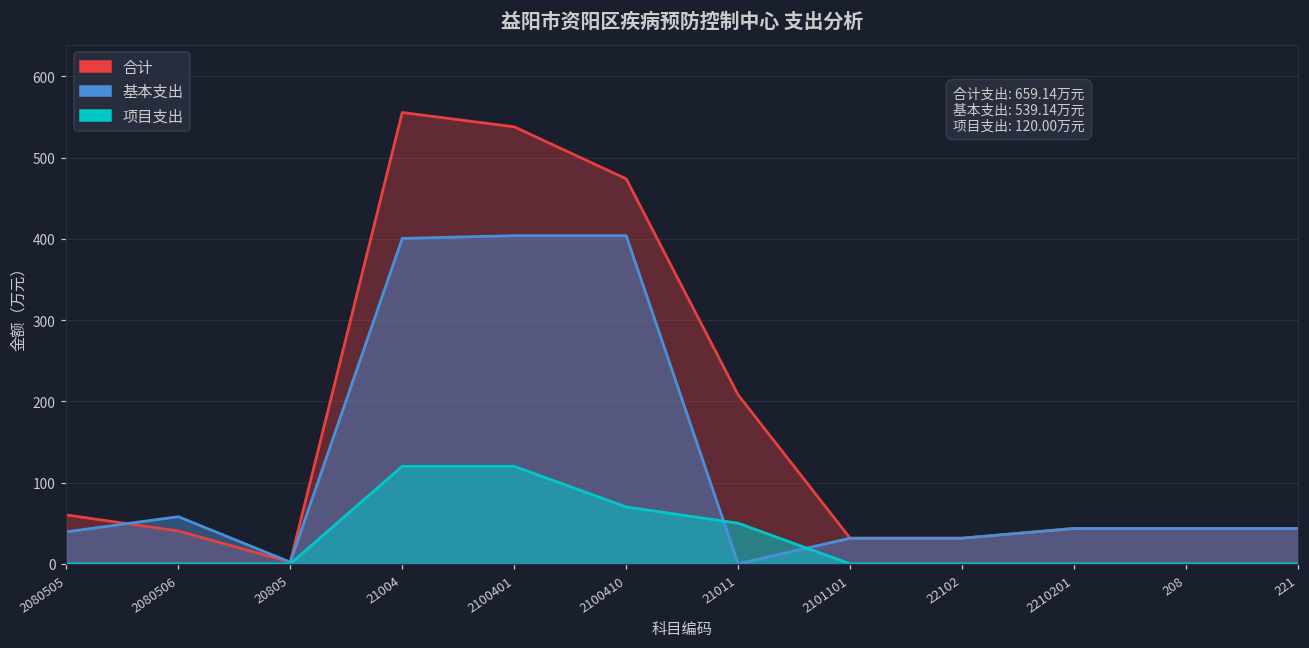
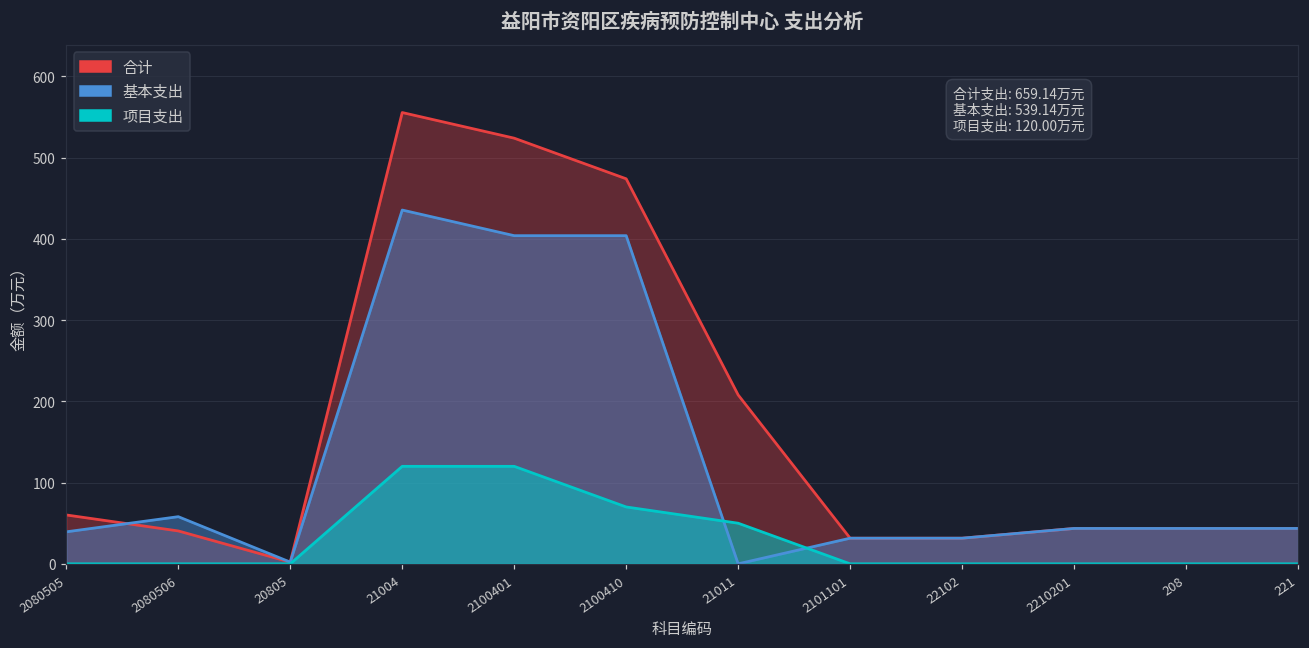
基本支出, 21004: 400 -> 440
合计, 2100401: 540 -> 520
